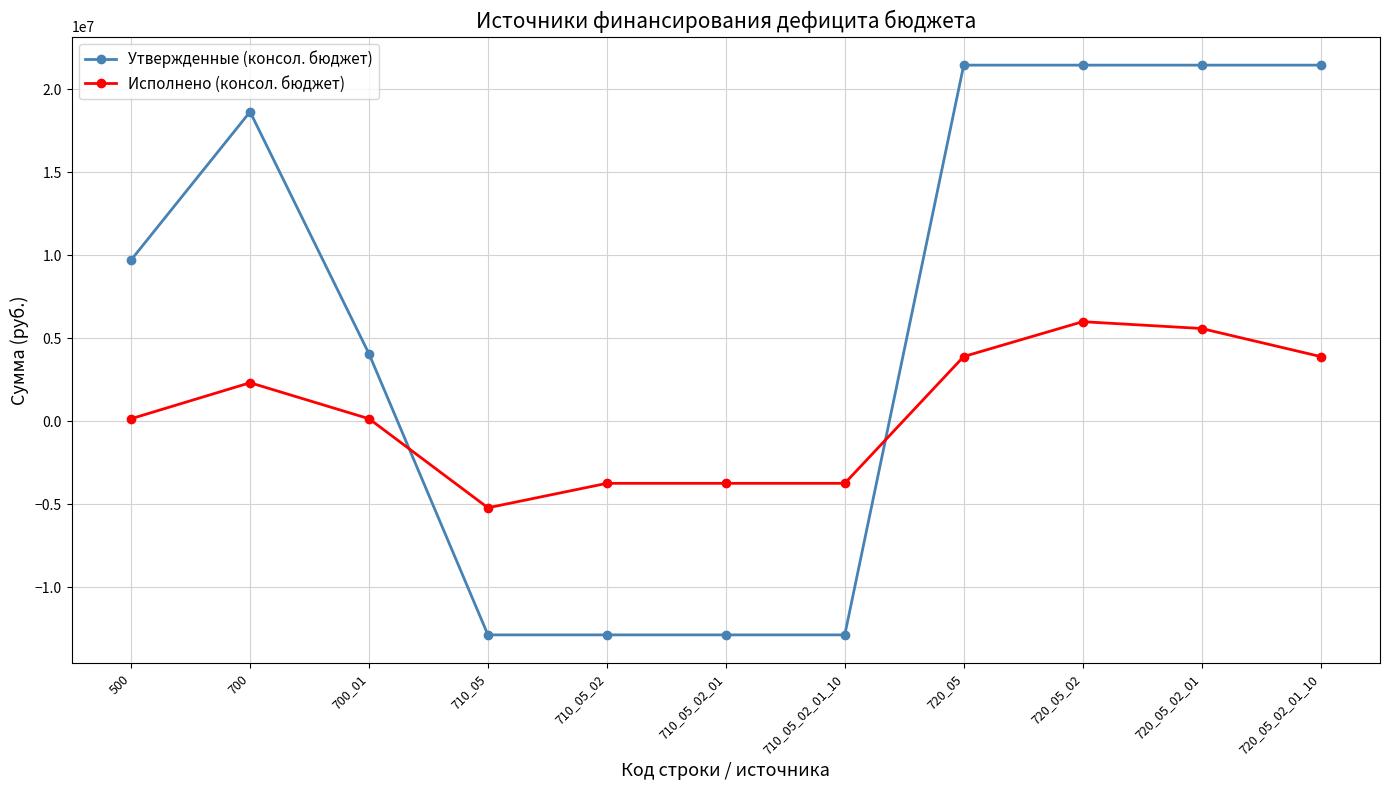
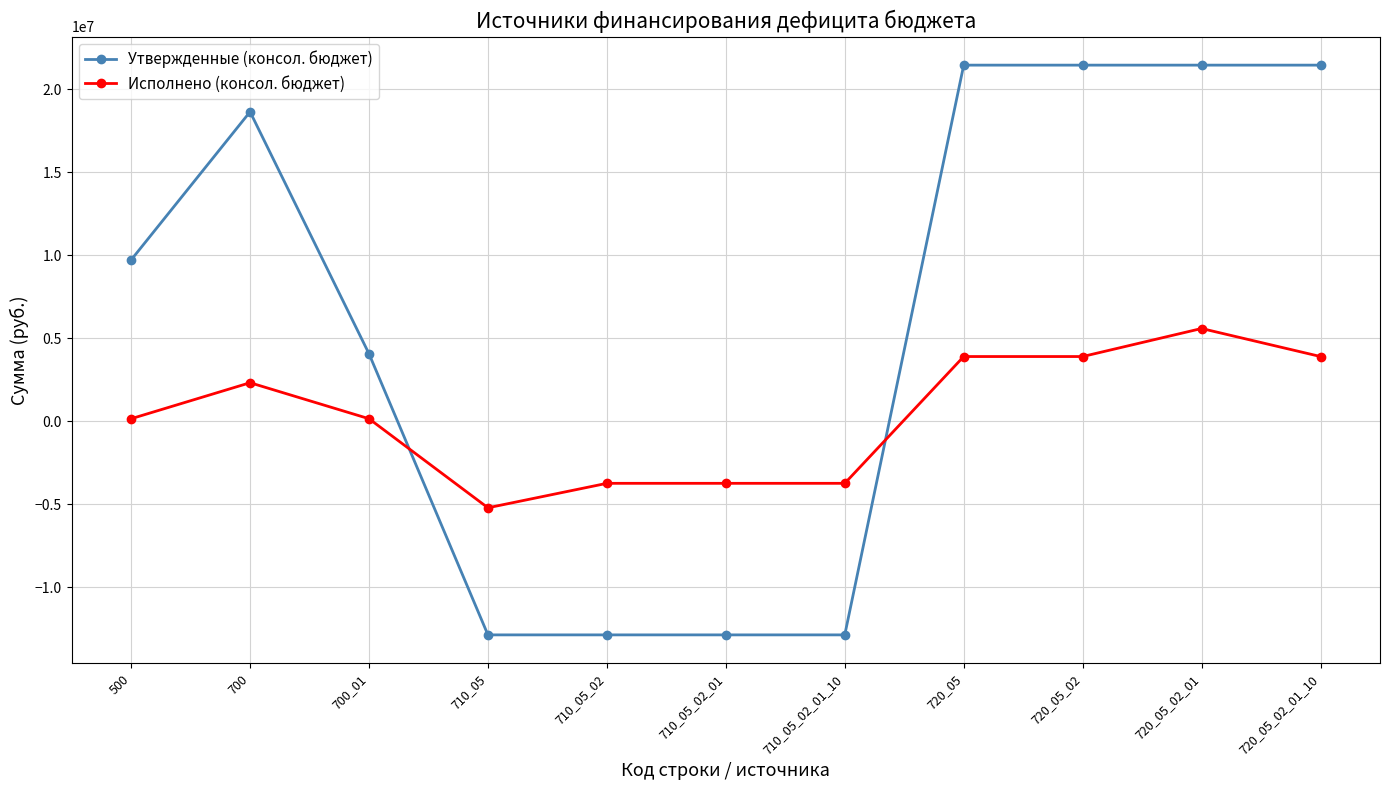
Исполнено (консол. бюджет), 720_05_02: 6000000 -> 3900000
